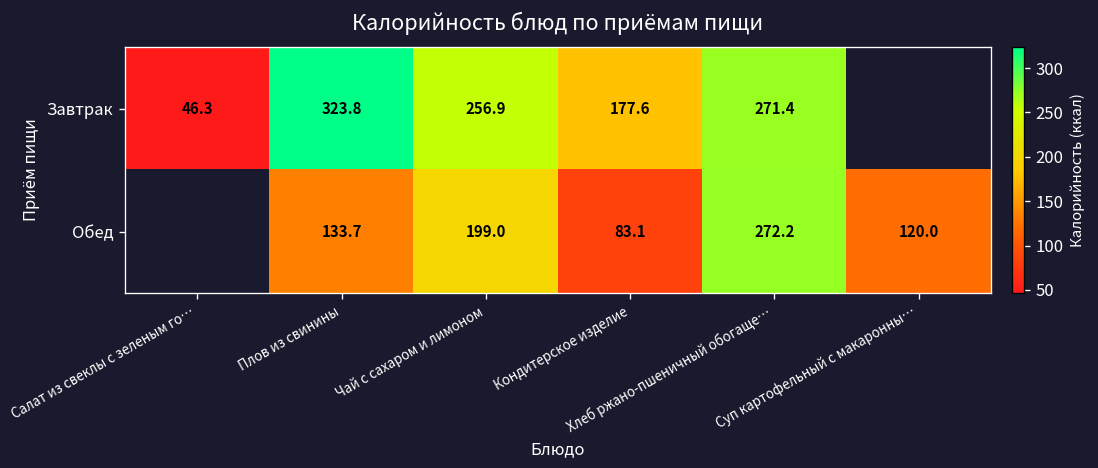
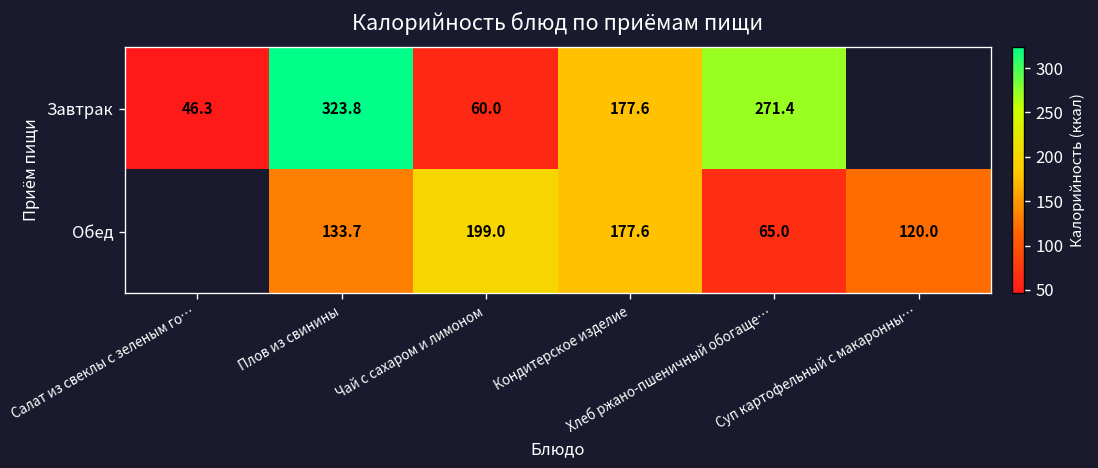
Завтрак, Чай с сахаром и лимоном: 256.9 -> 60.0
Обед, Кондитерское изделие: 83.1 -> 177.6
Обед, Хлеб ржано-пшеничный обогаще…: 272.2 -> 65.0
